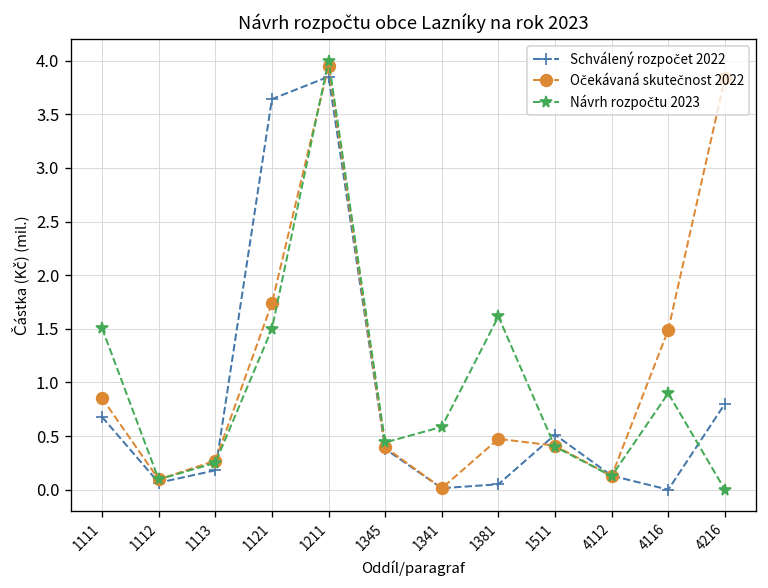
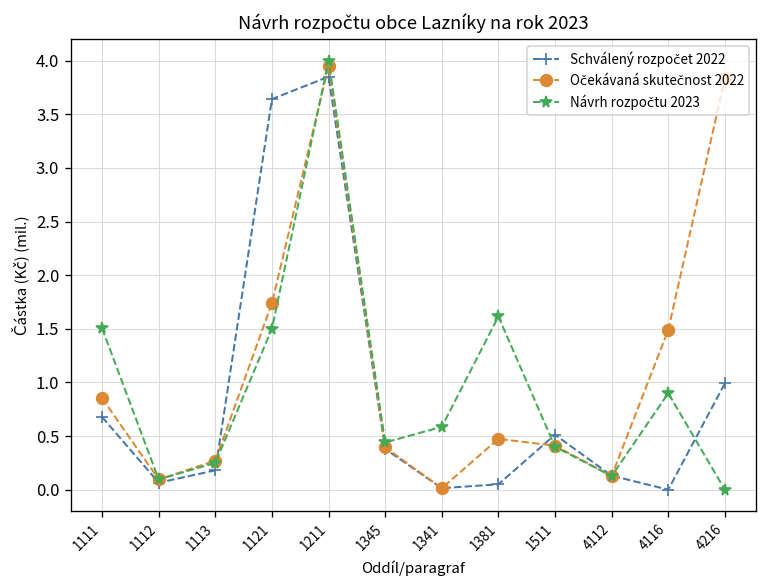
Schválený rozpočet 2022, 4216: 0.8 -> 1.0
